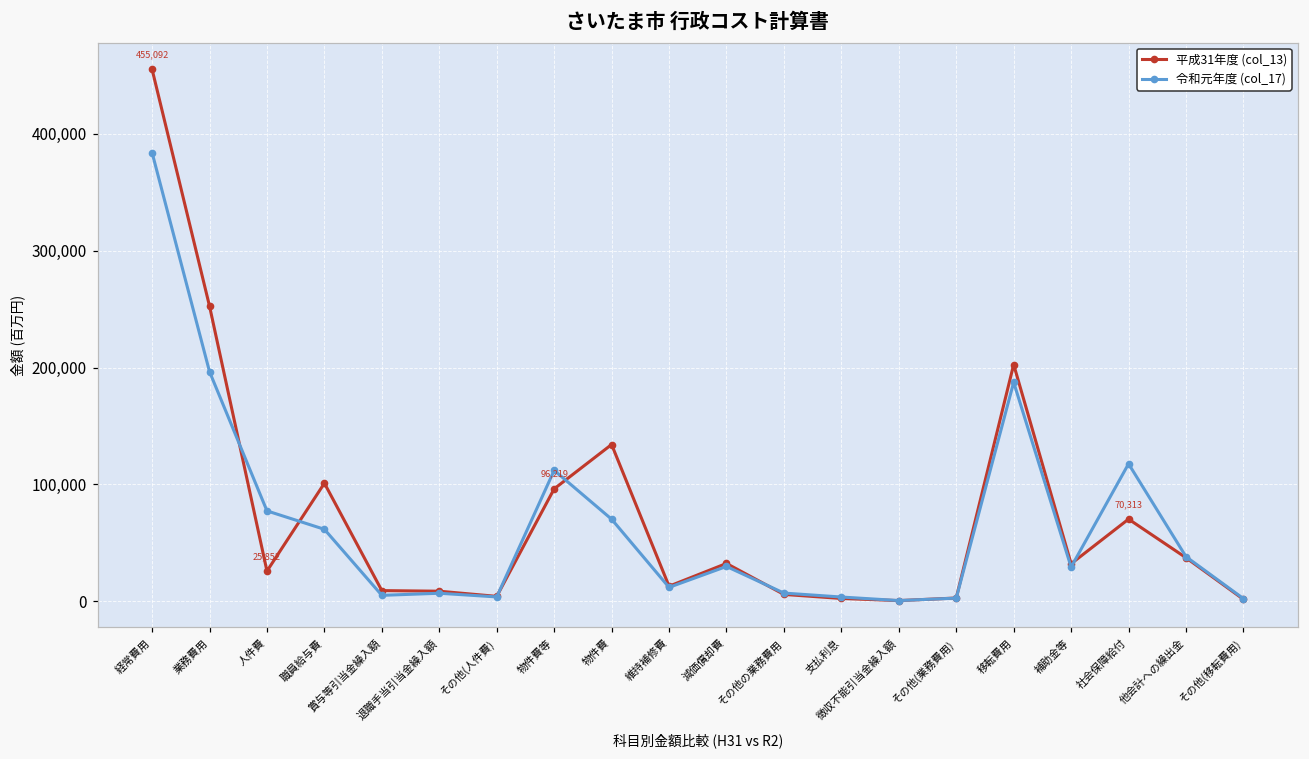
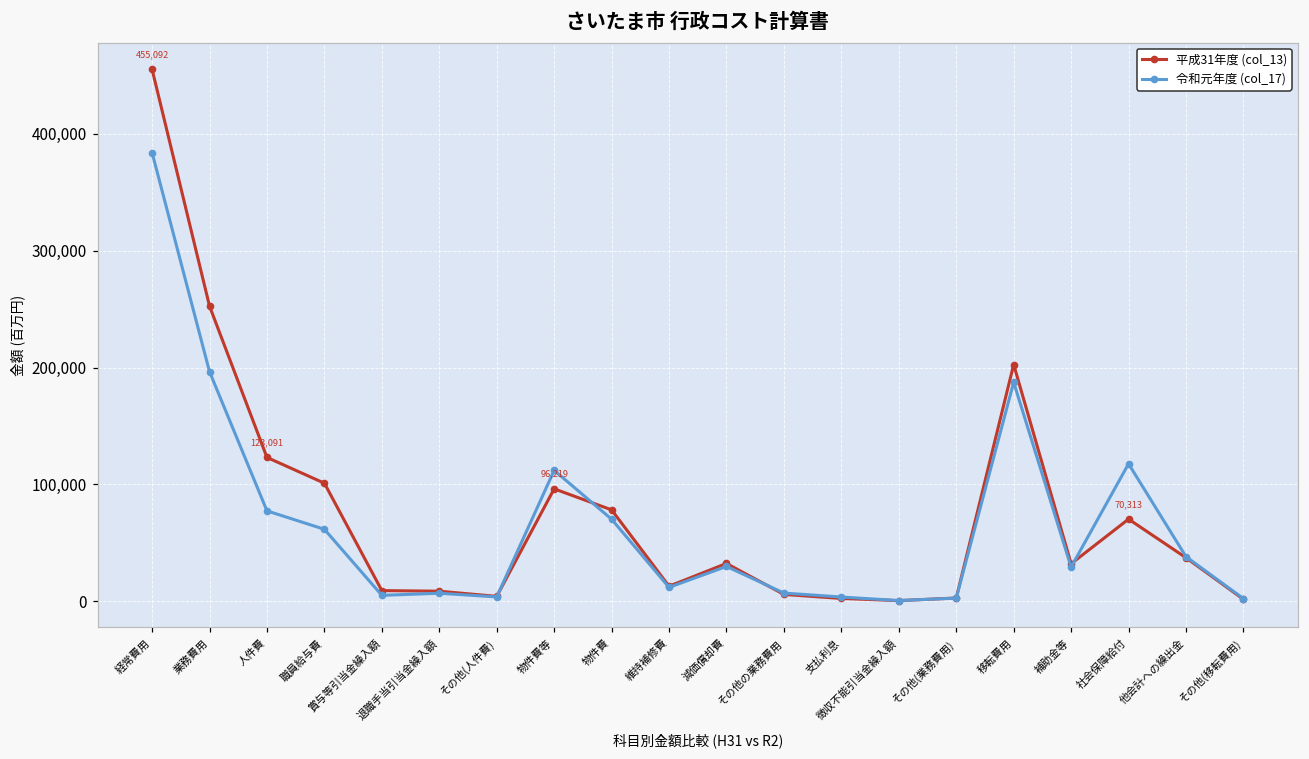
平成31年度 (col_13), 人件費: 25,852 -> 123,091
平成31年度 (col_13), 物件費: 134,000 -> 78,000
